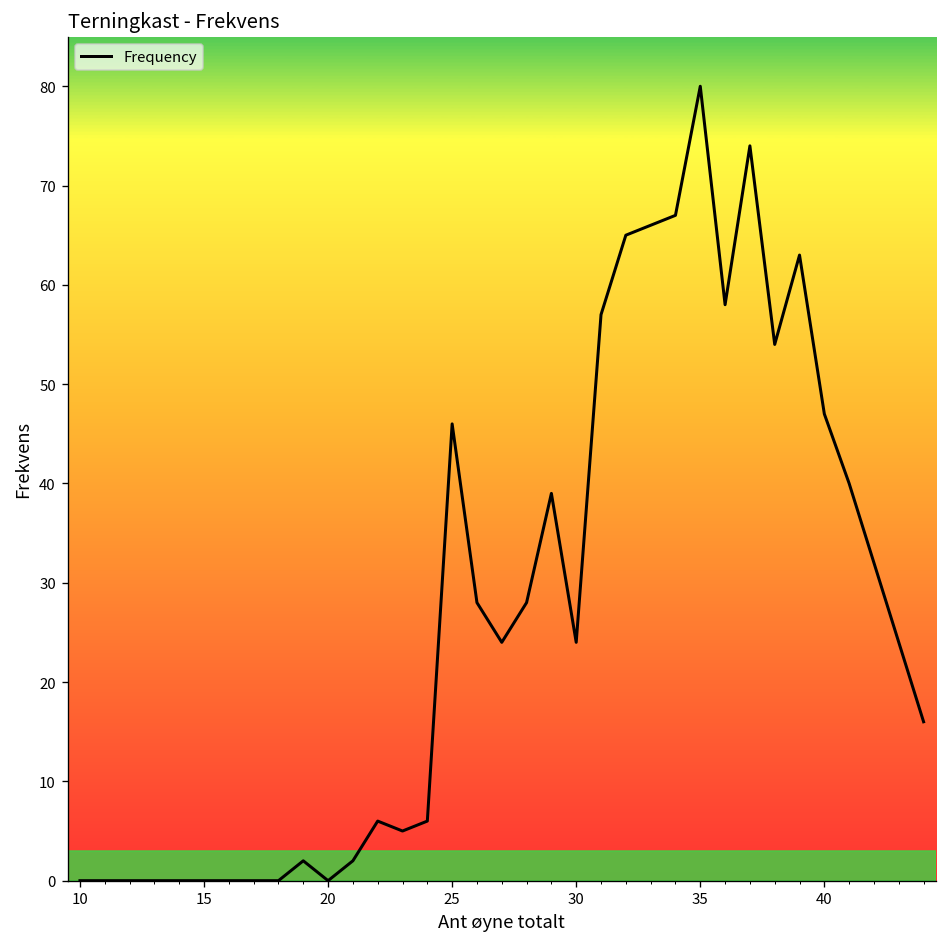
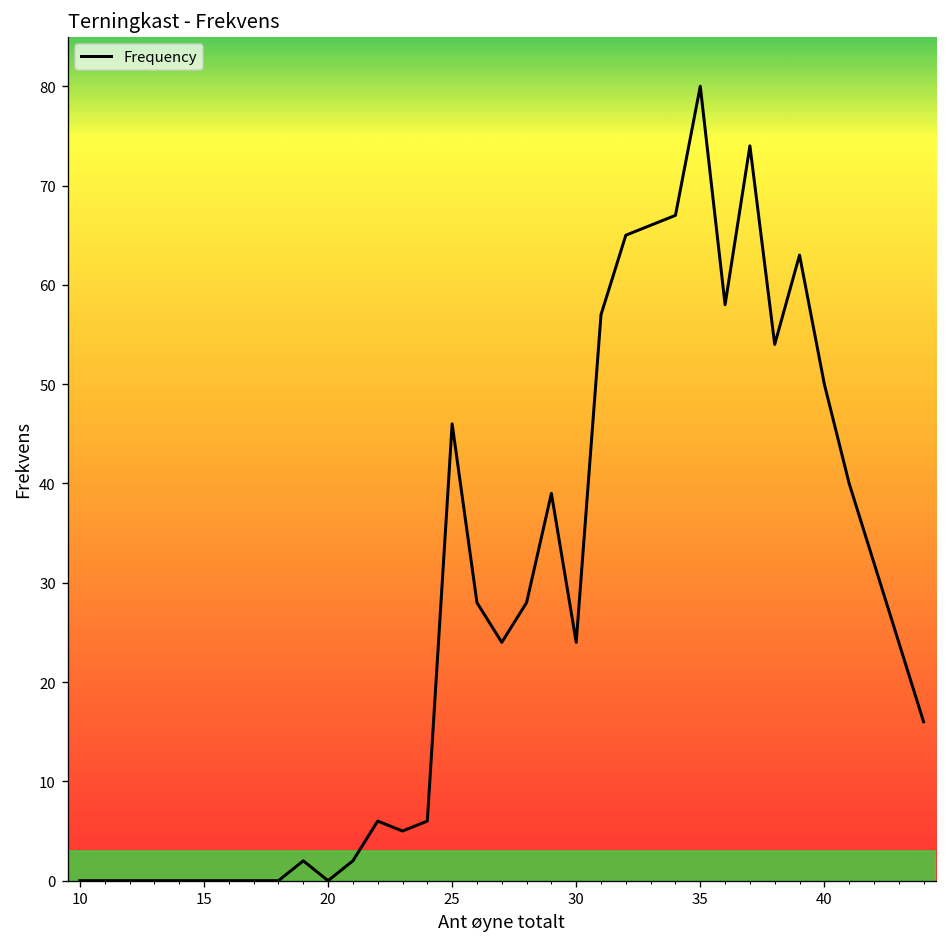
40: 47 -> 50
